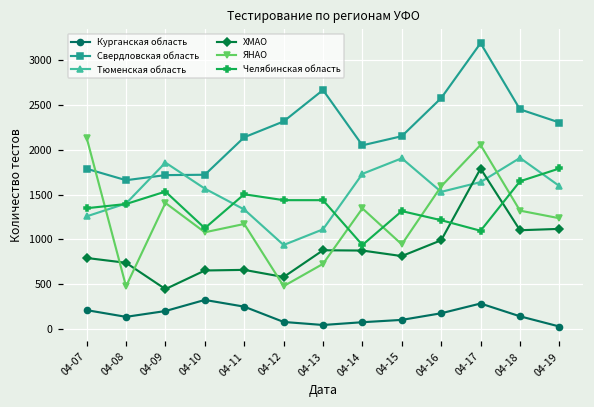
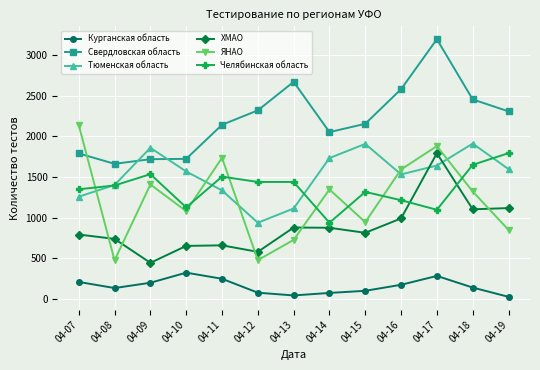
ЯНАО, 04-11: 1200 -> 1700
ЯНАО, 04-17: 2100 -> 1900
ЯНАО, 04-19: 1200 -> 900
